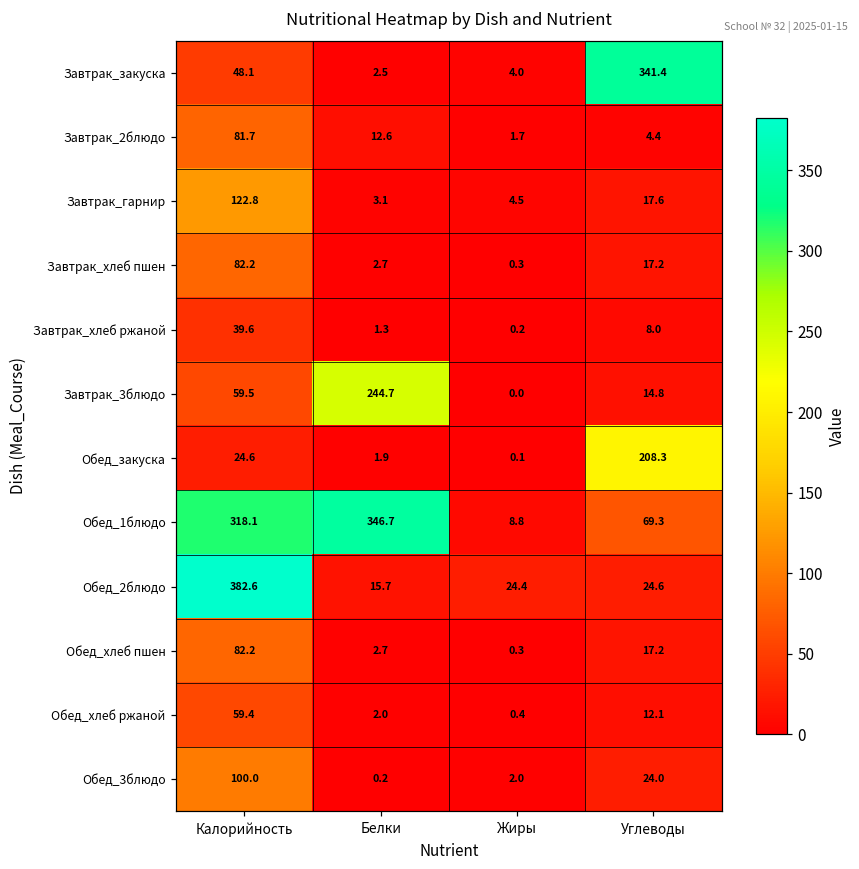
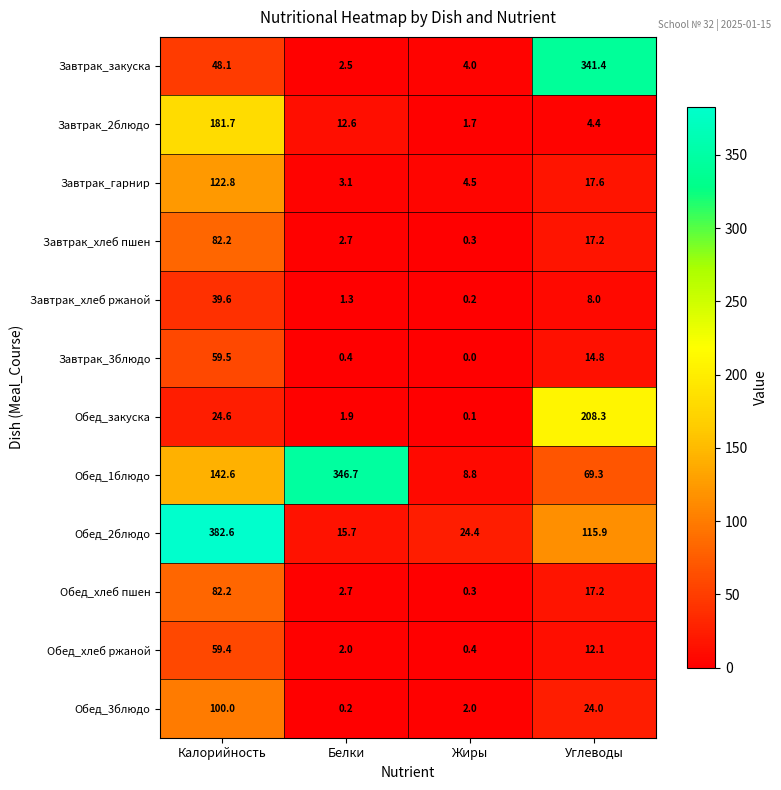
Завтрак_2блюдо, Калорийность: 81.7 -> 181.7
Завтрак_3блюдо, Белки: 244.7 -> 0.4
Обед_1блюдо, Калорийность: 318.1 -> 142.6
Обед_2блюдо, Углеводы: 24.6 -> 115.9
